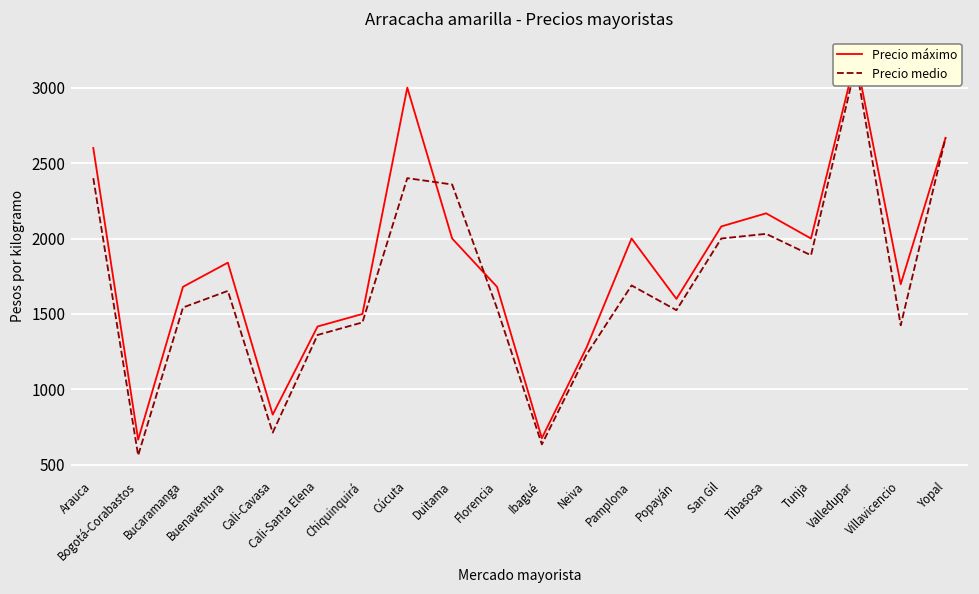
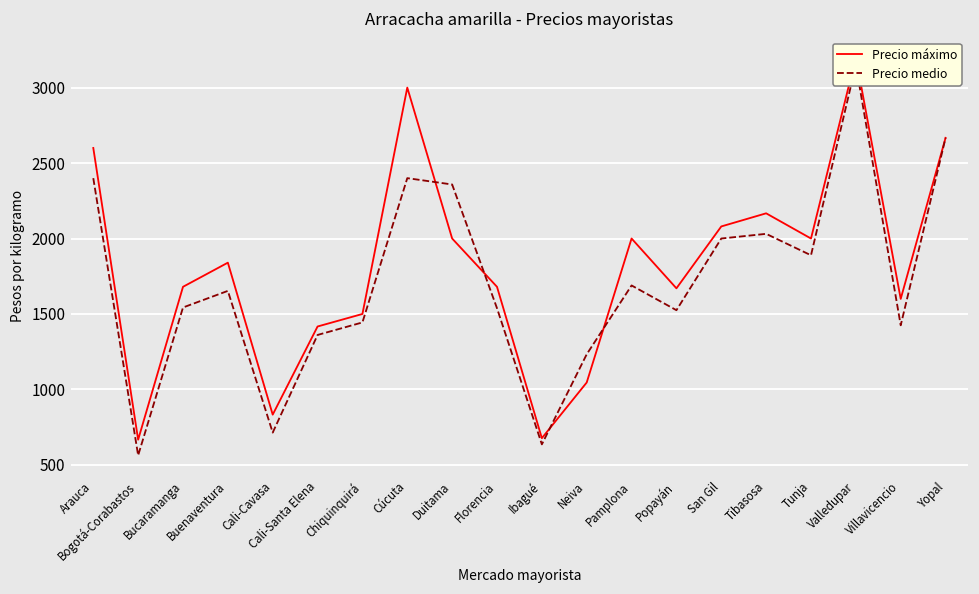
Precio máximo, Neiva: 1280 -> 1050
Precio máximo, Popayán: 1600 -> 1670
Precio máximo, Villavicencio: 1700 -> 1600
